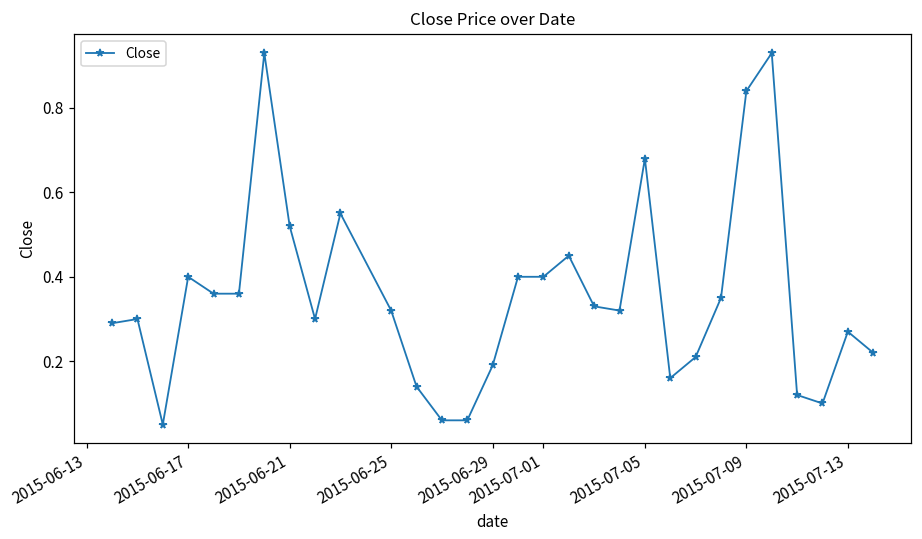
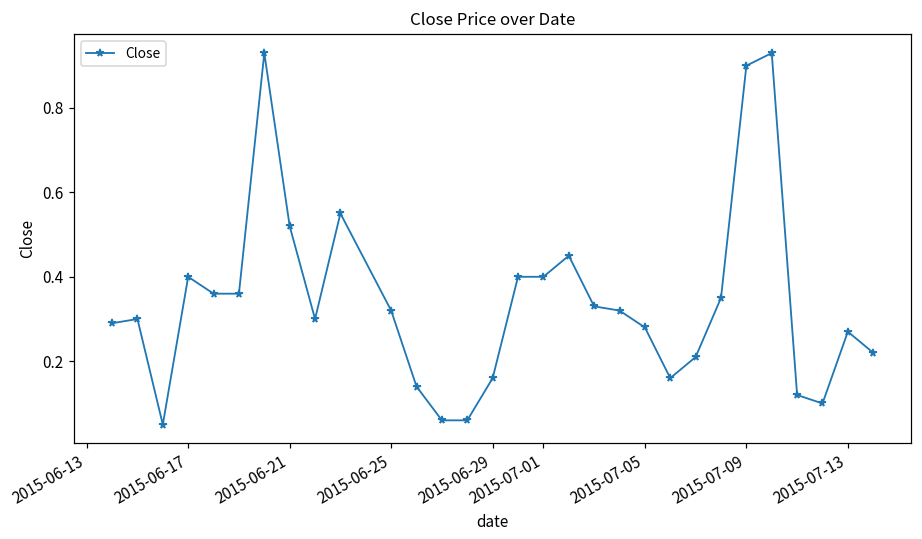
2015-06-29: 0.19 -> 0.16
2015-07-05: 0.68 -> 0.28
2015-07-09: 0.84 -> 0.90
